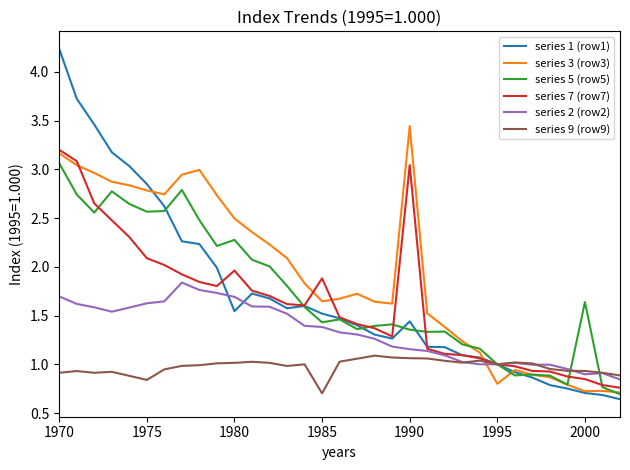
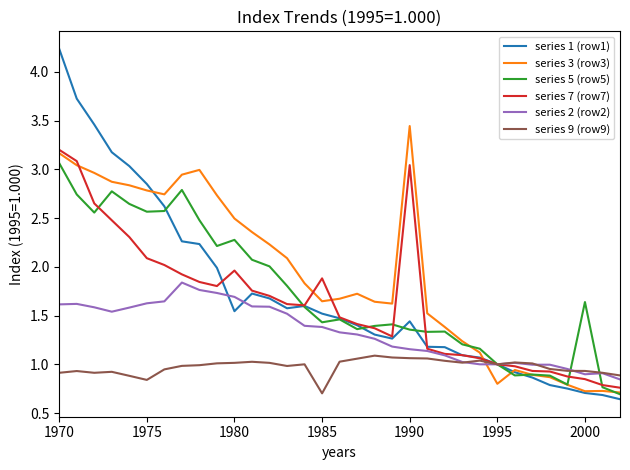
series 2 (row2), 1970: 1.7 -> 1.6
